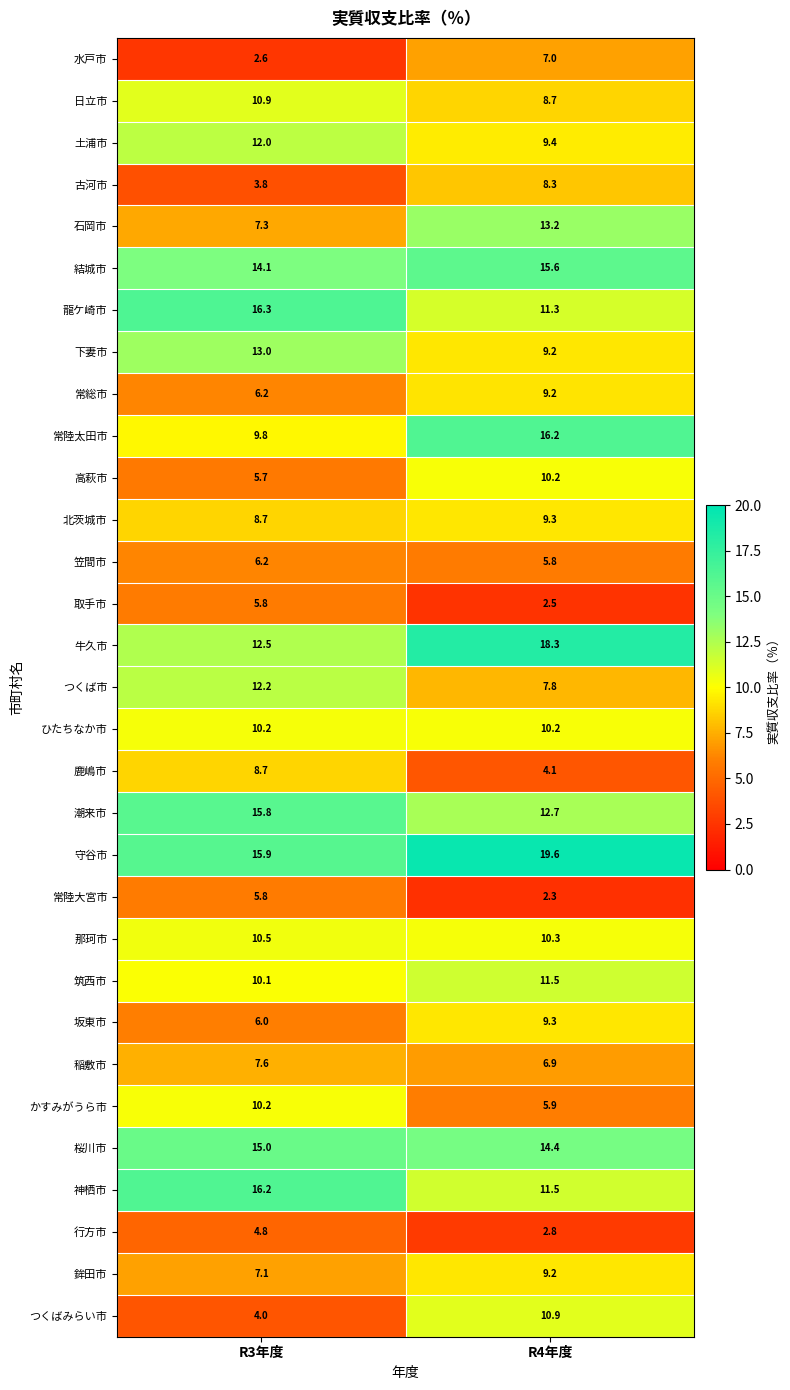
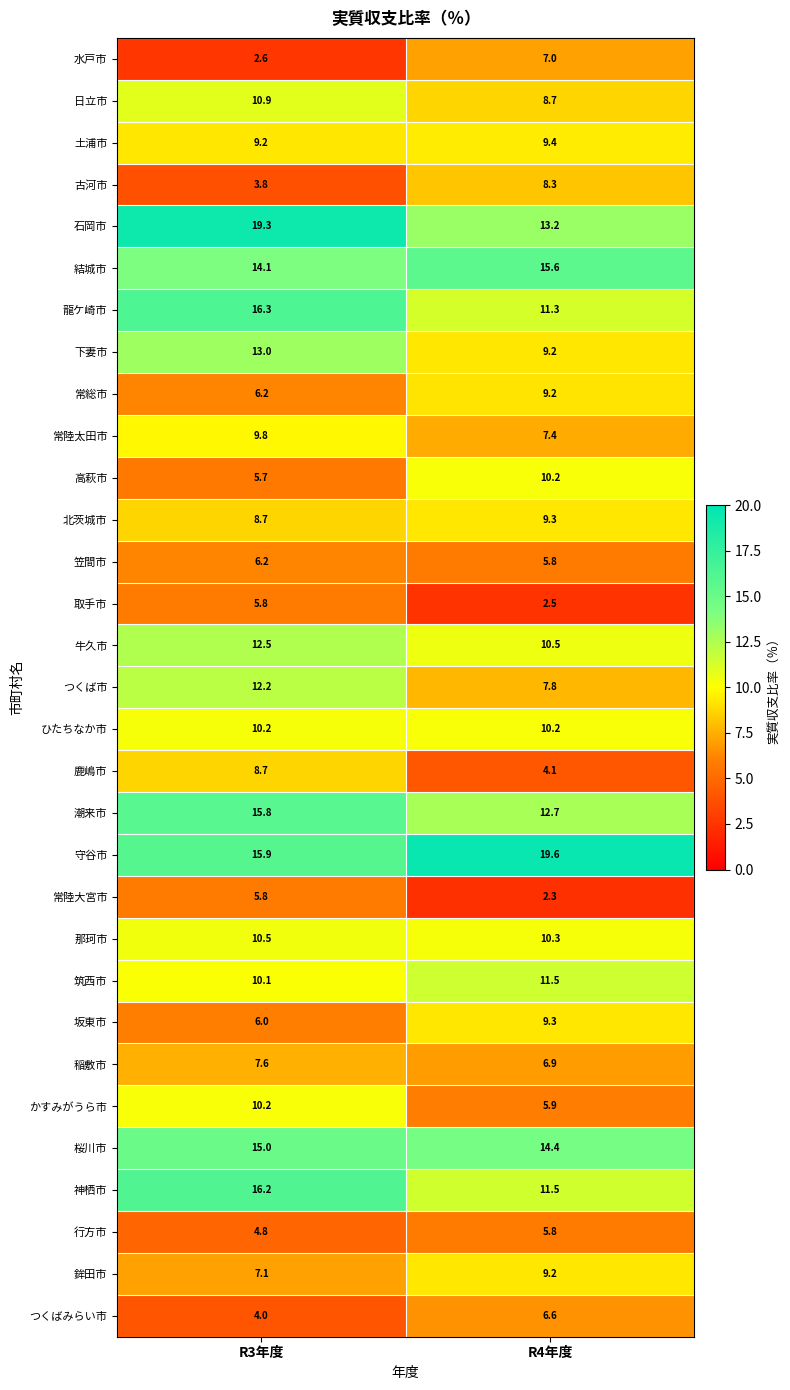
土浦市, R3年度: 12.0 -> 9.2
石岡市, R3年度: 7.3 -> 19.3
常陸太田市, R4年度: 16.2 -> 7.4
牛久市, R4年度: 18.3 -> 10.5
行方市, R4年度: 2.8 -> 5.8
つくばみらい市, R4年度: 10.9 -> 6.6
